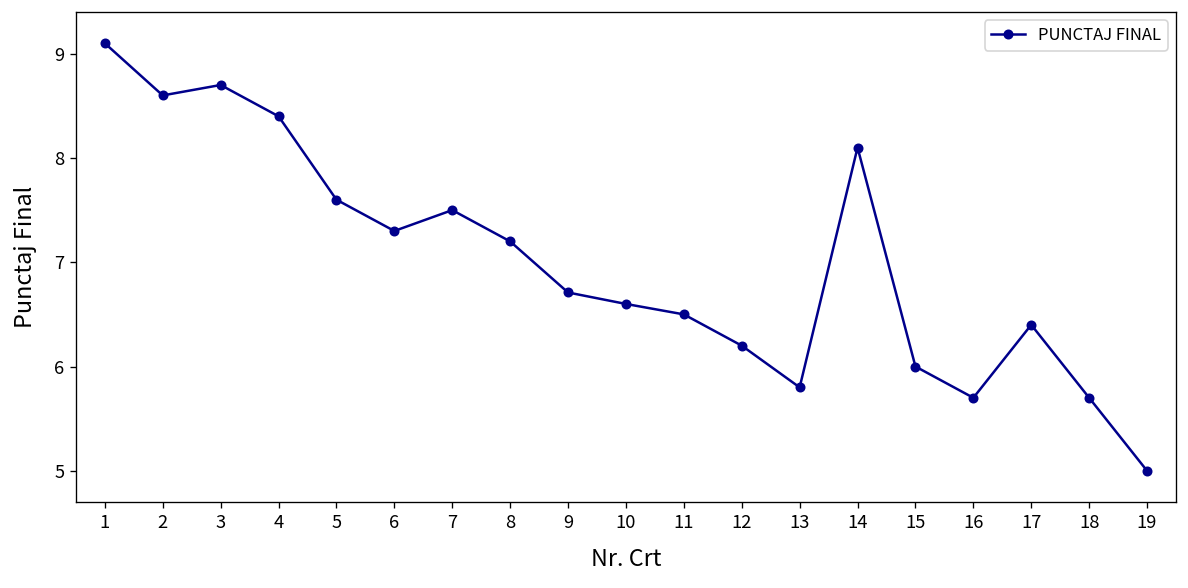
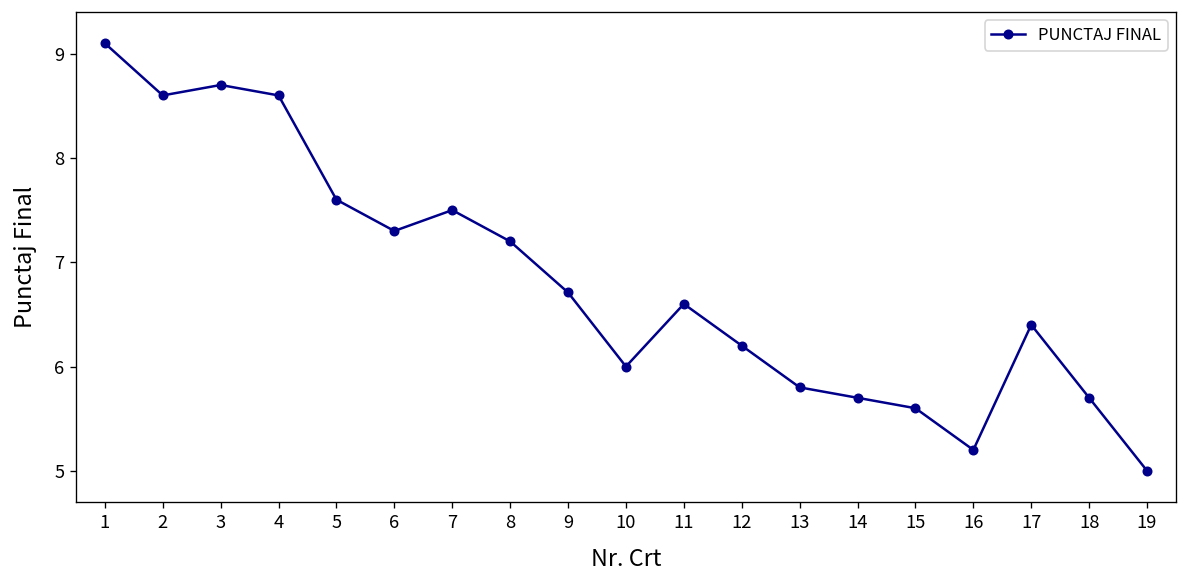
4: 8.4 -> 8.6
10: 6.6 -> 6.0
11: 6.5 -> 6.6
14: 8.1 -> 5.7
15: 6.0 -> 5.6
16: 5.7 -> 5.2
